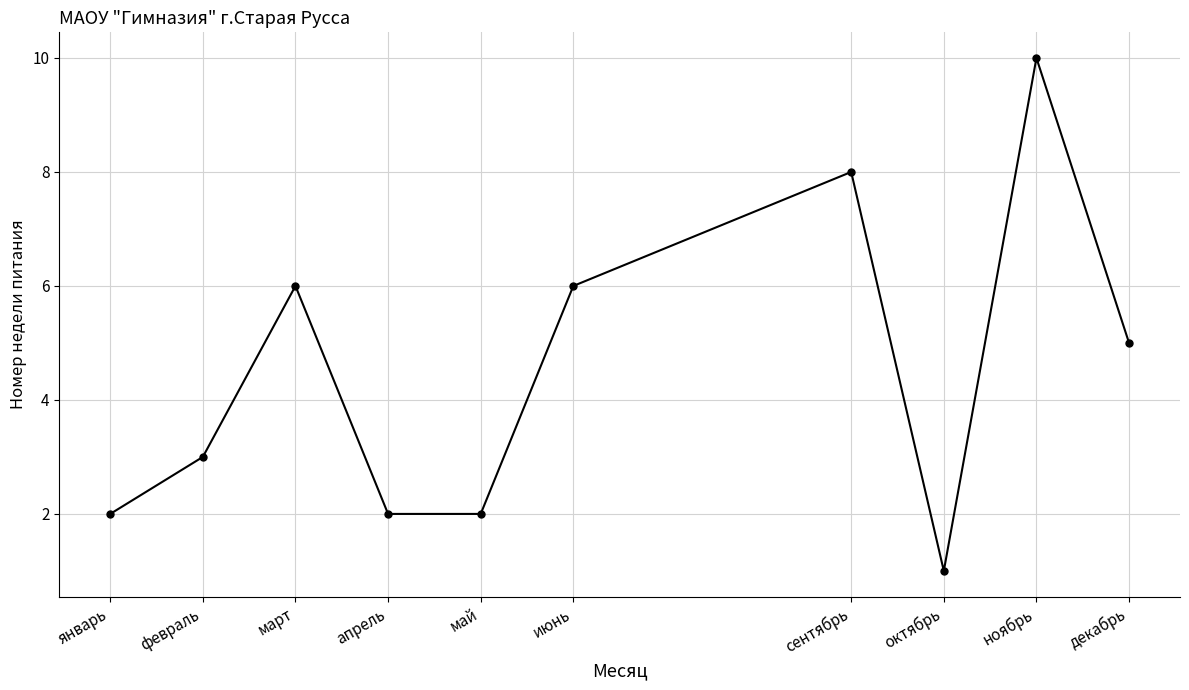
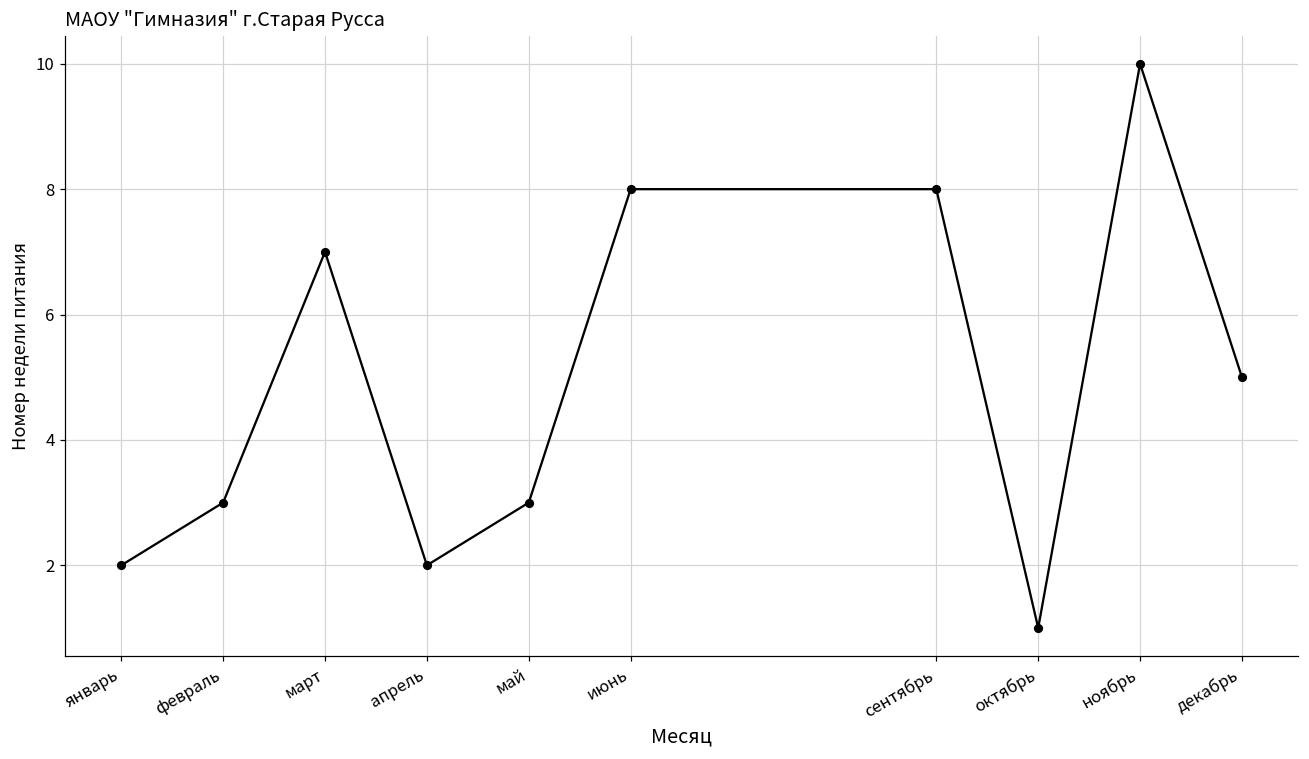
март: 6 -> 7
май: 2 -> 3
июнь: 6 -> 8
